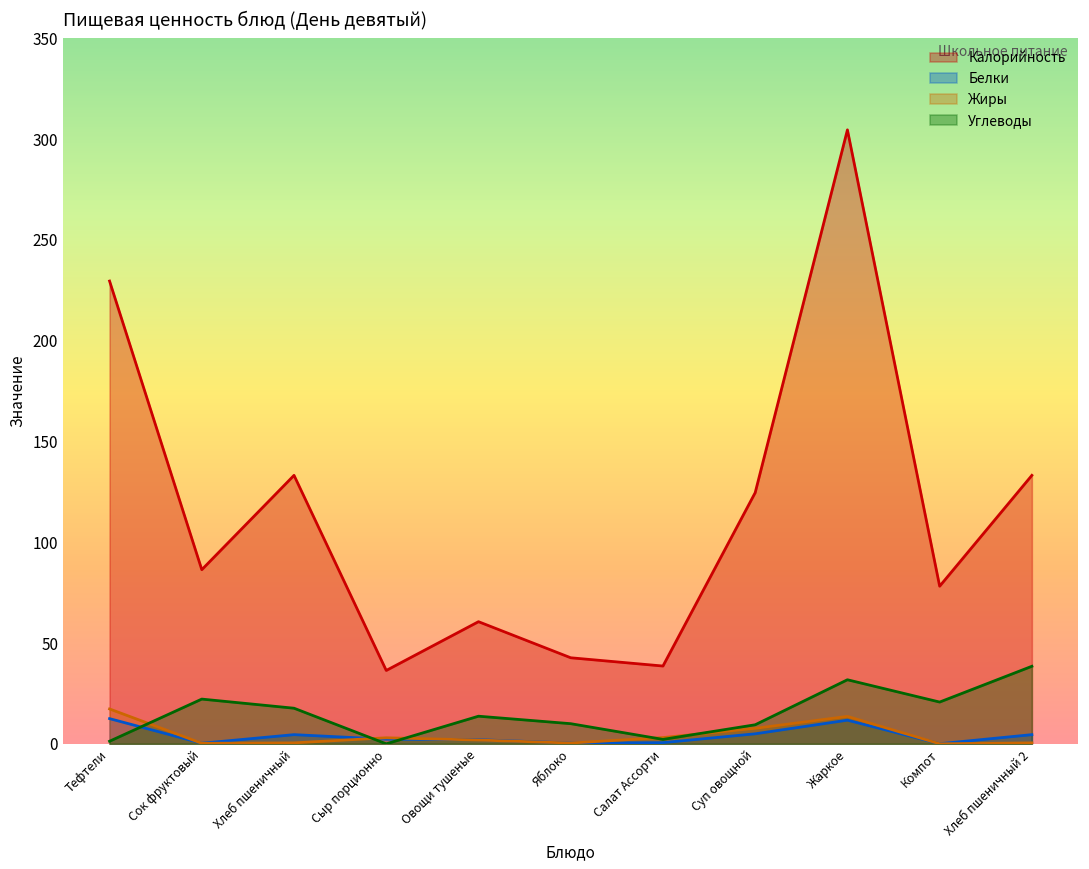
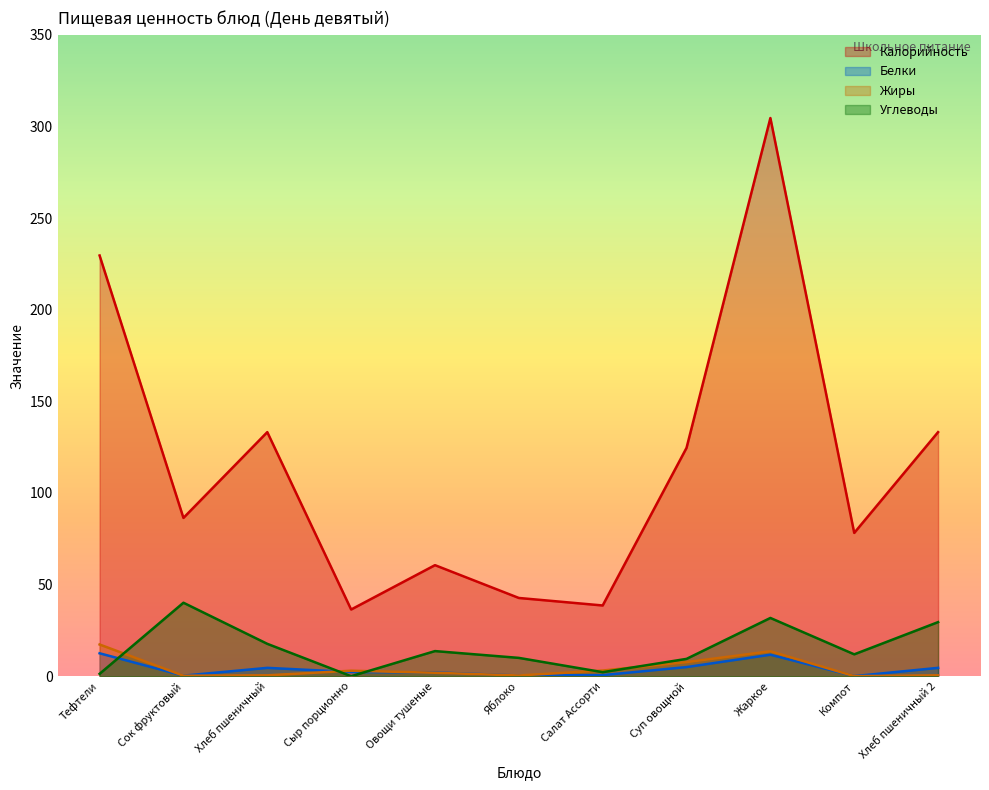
Углеводы, Сок фруктовый: 22 -> 40
Углеводы, Компот: 21 -> 12
Углеводы, Хлеб пшеничный 2: 38 -> 30
